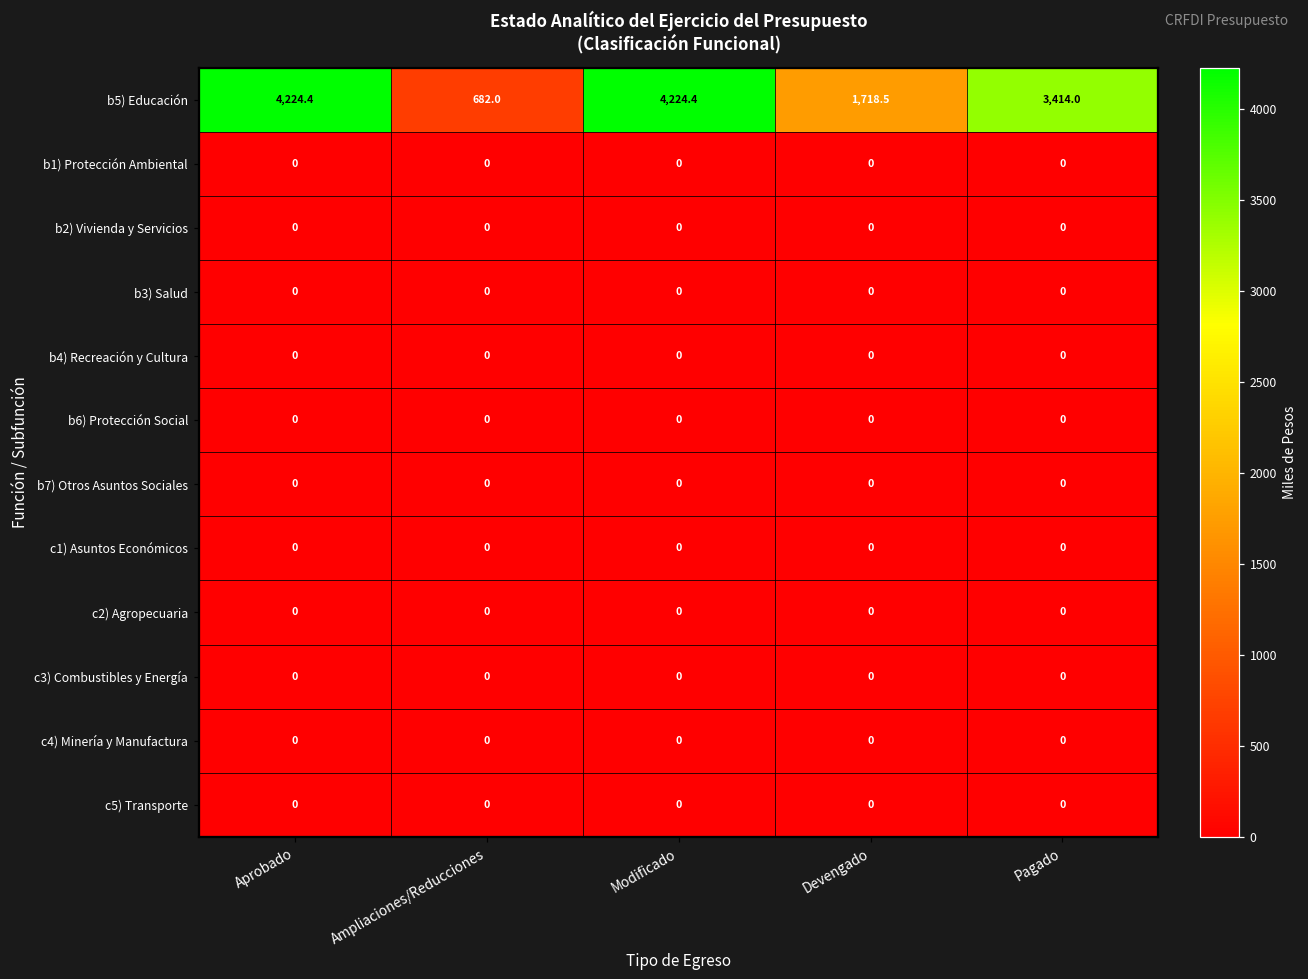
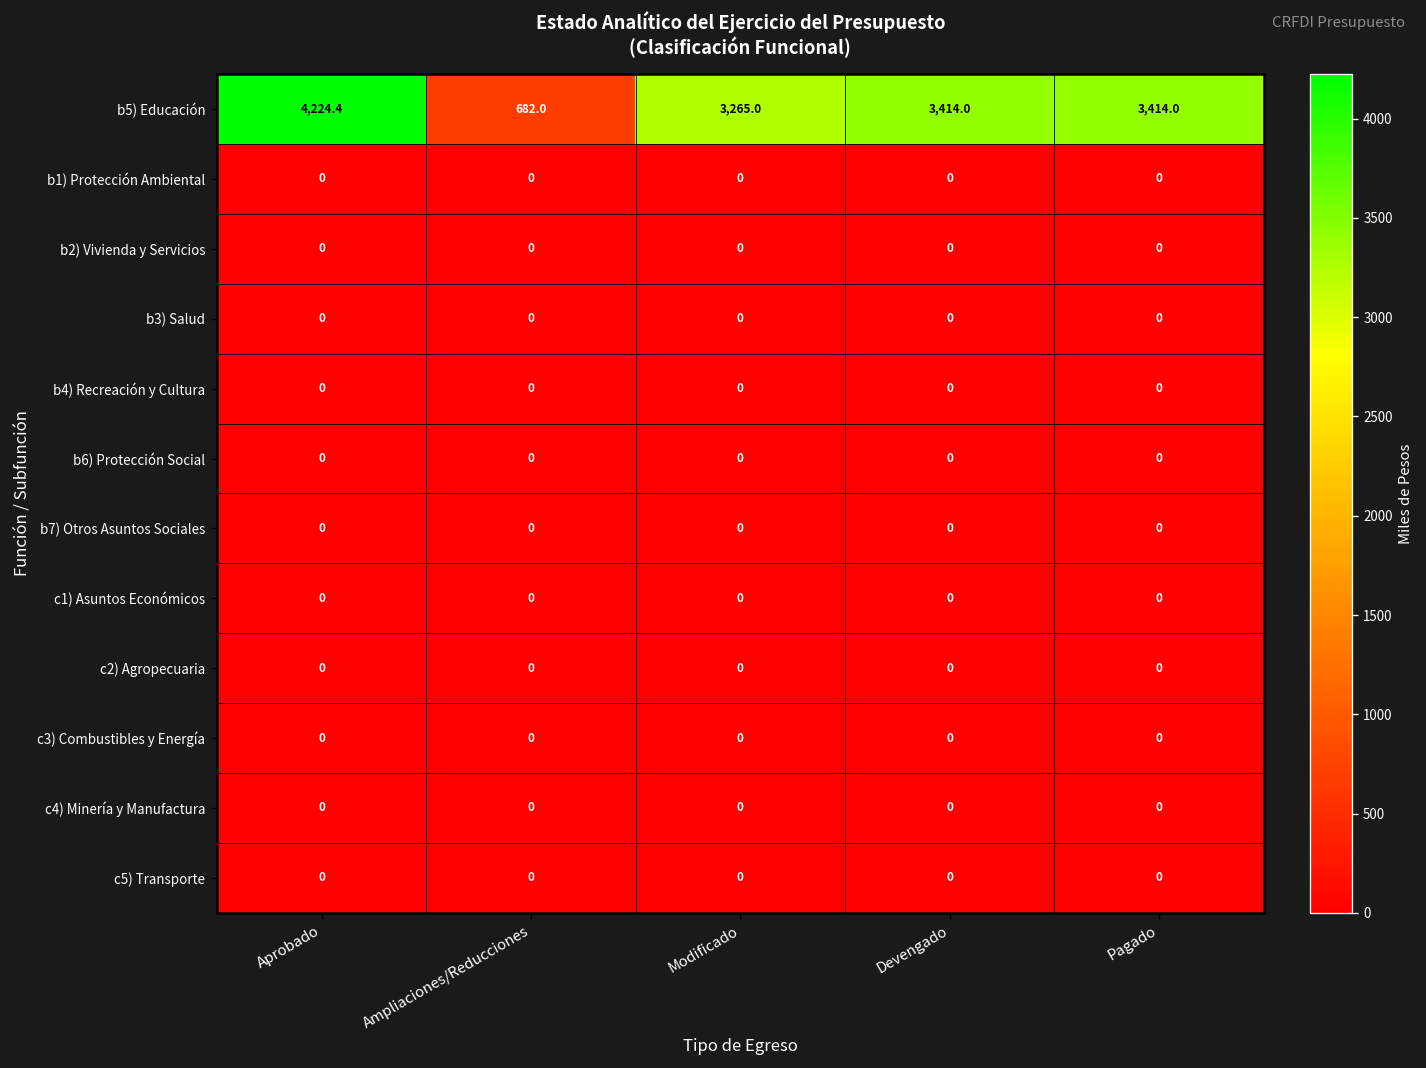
b5) Educación, Modificado: 4,224.4 -> 3,265.0
b5) Educación, Devengado: 1,718.5 -> 3,414.0
